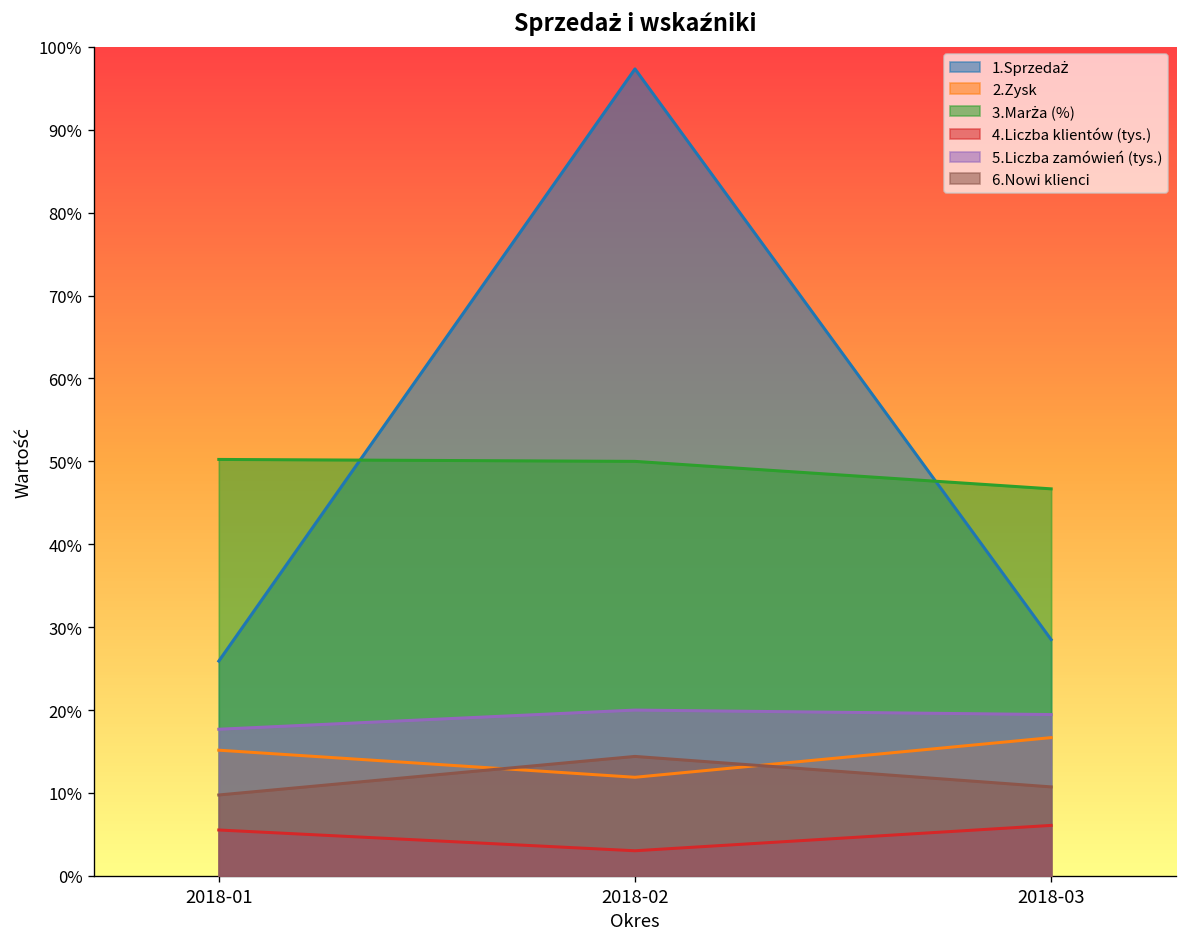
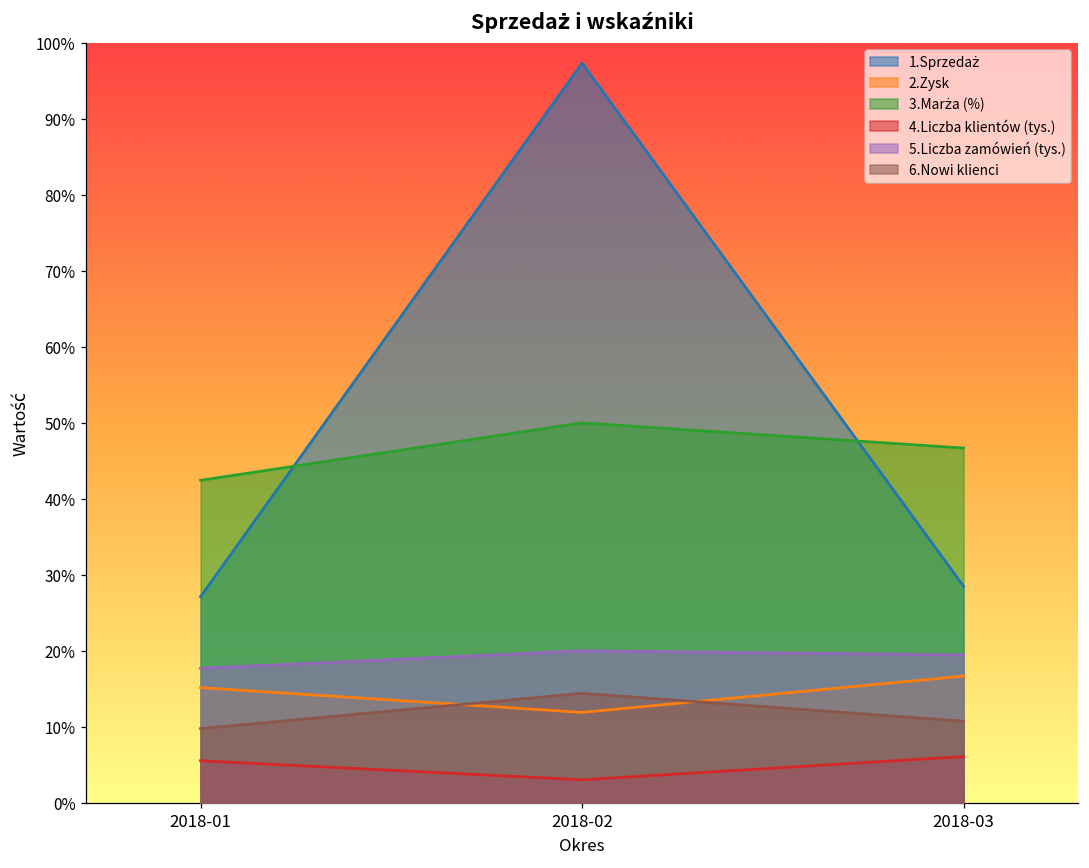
1.Sprzedaż, 2018-01: 26% -> 27%
3.Marża (%), 2018-01: 50% -> 42%
